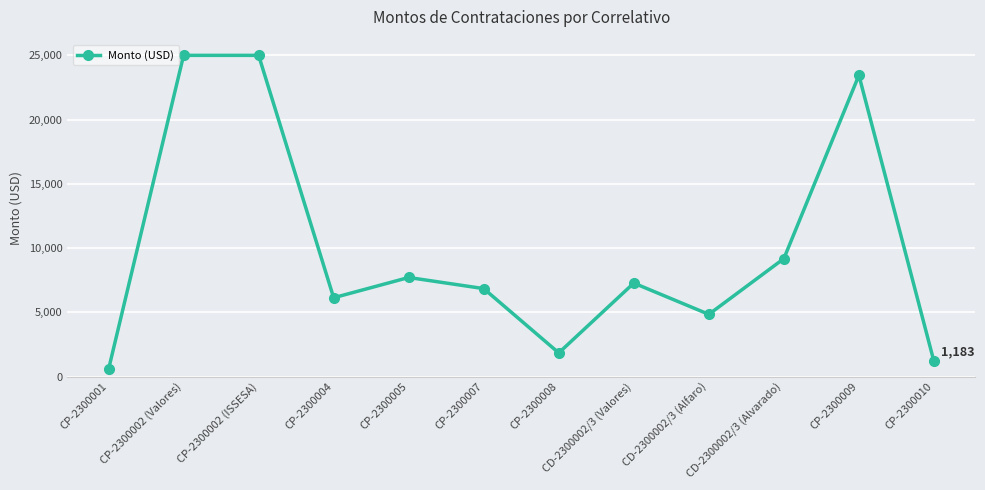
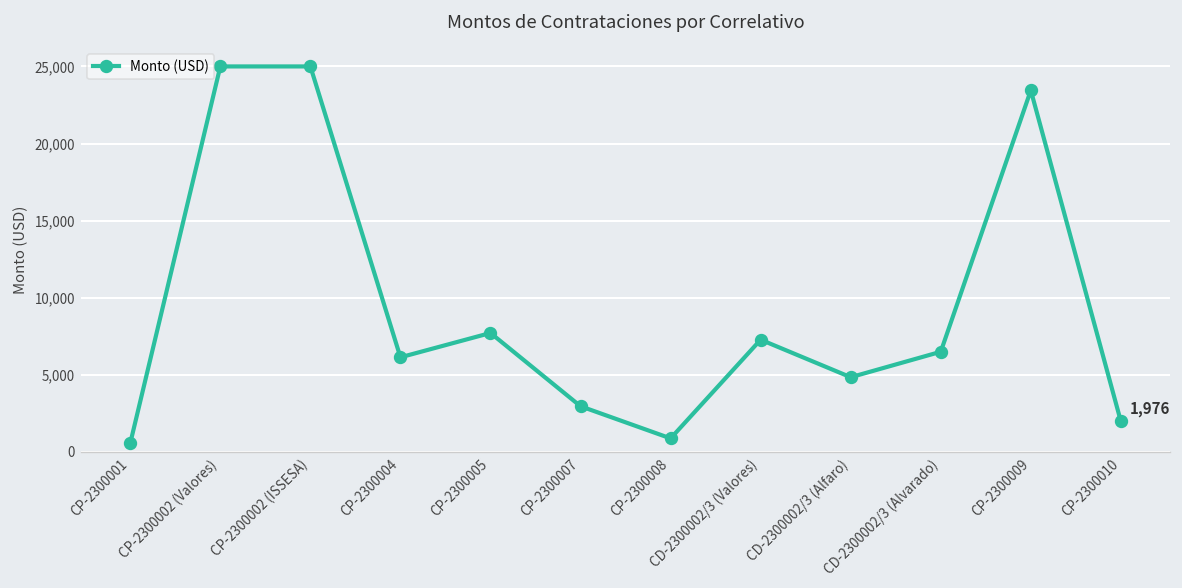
CP-2300007: 6,800 -> 3,000
CP-2300008: 1,800 -> 900
CD-2300002/3 (Alvarado): 9,200 -> 6,500
CP-2300010: 1,183 -> 1,976
